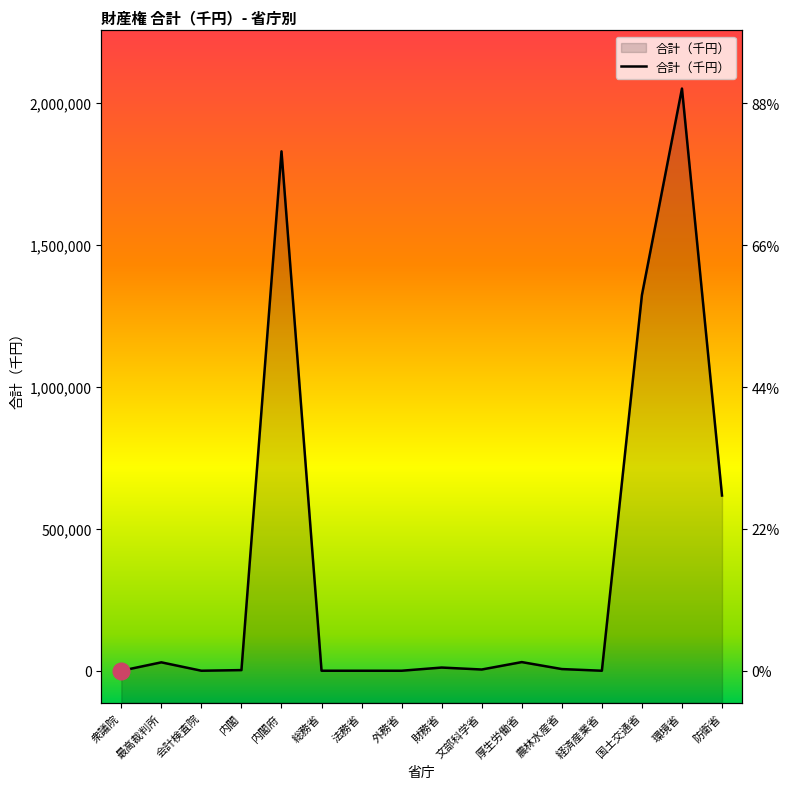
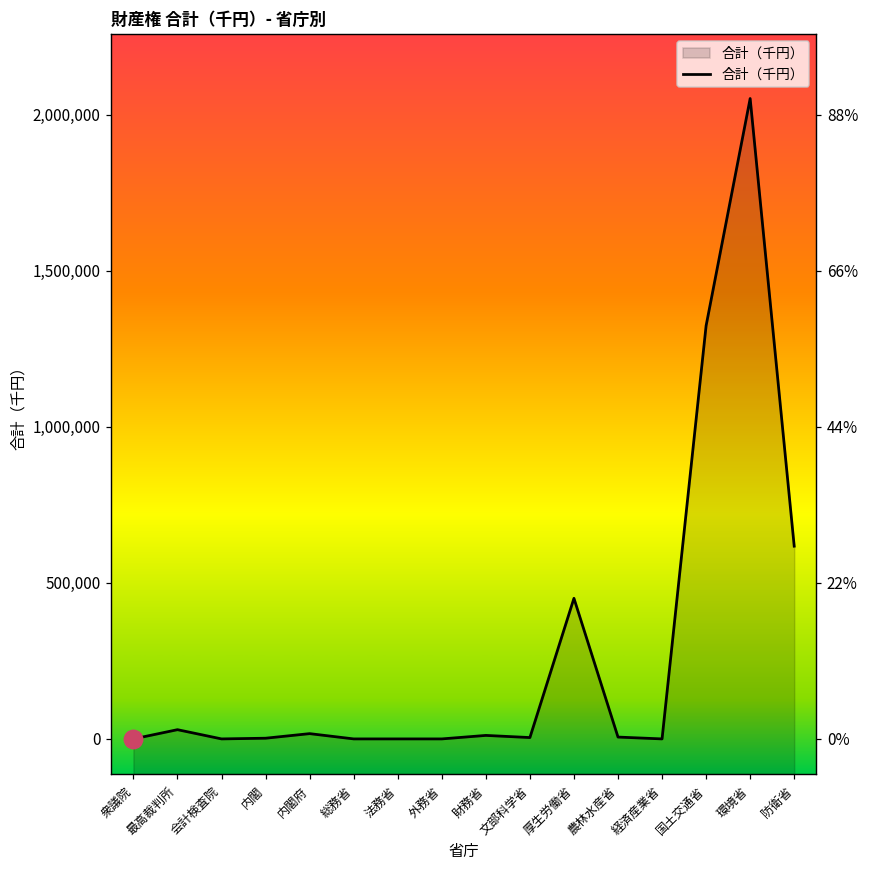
合計（千円）, 内閣府: 1,830,000 -> 20,000
合計（千円）, 厚生労働省: 30,000 -> 450,000
